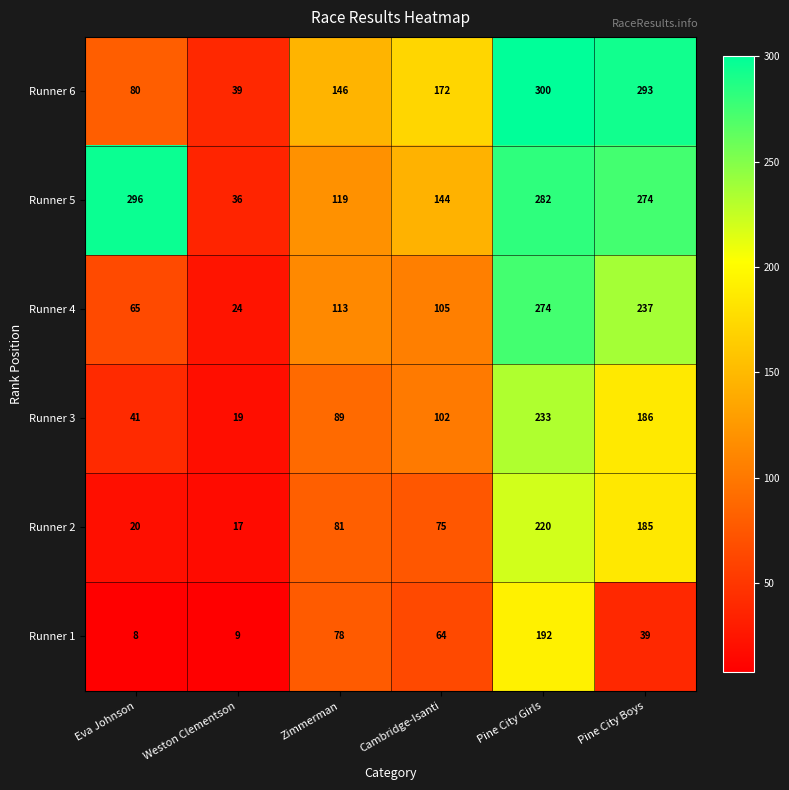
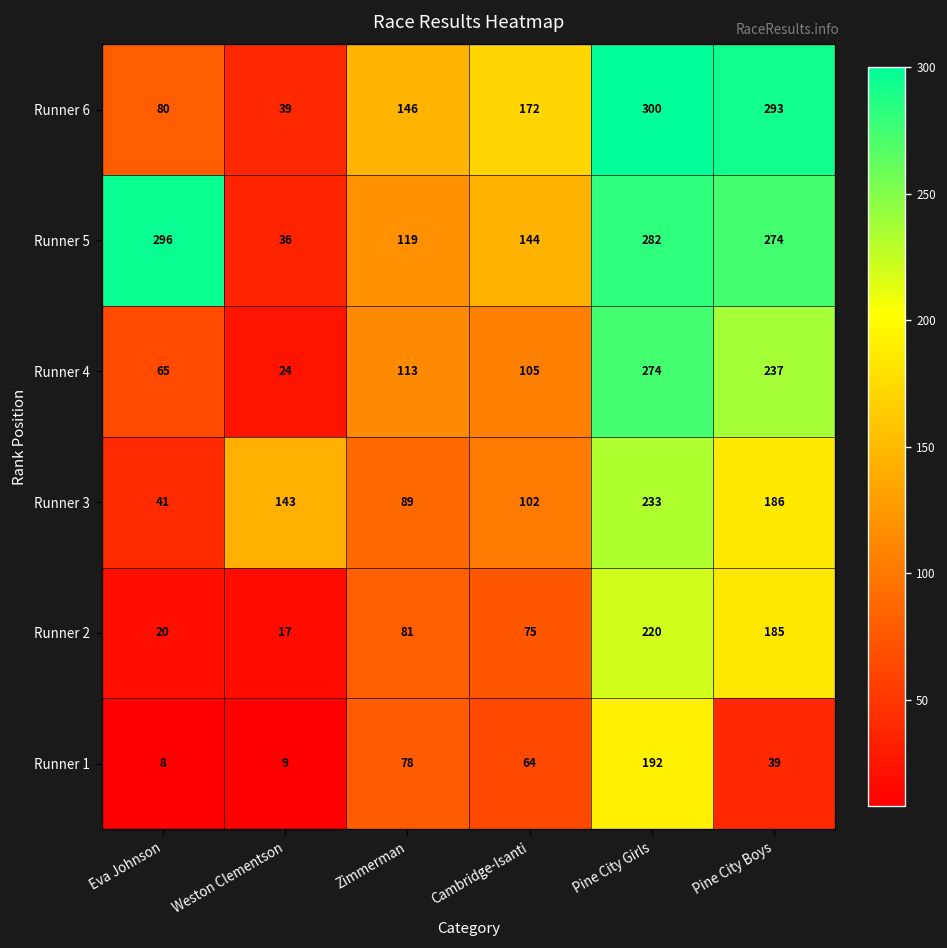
Runner 3, Weston Clementson: 19 -> 143
